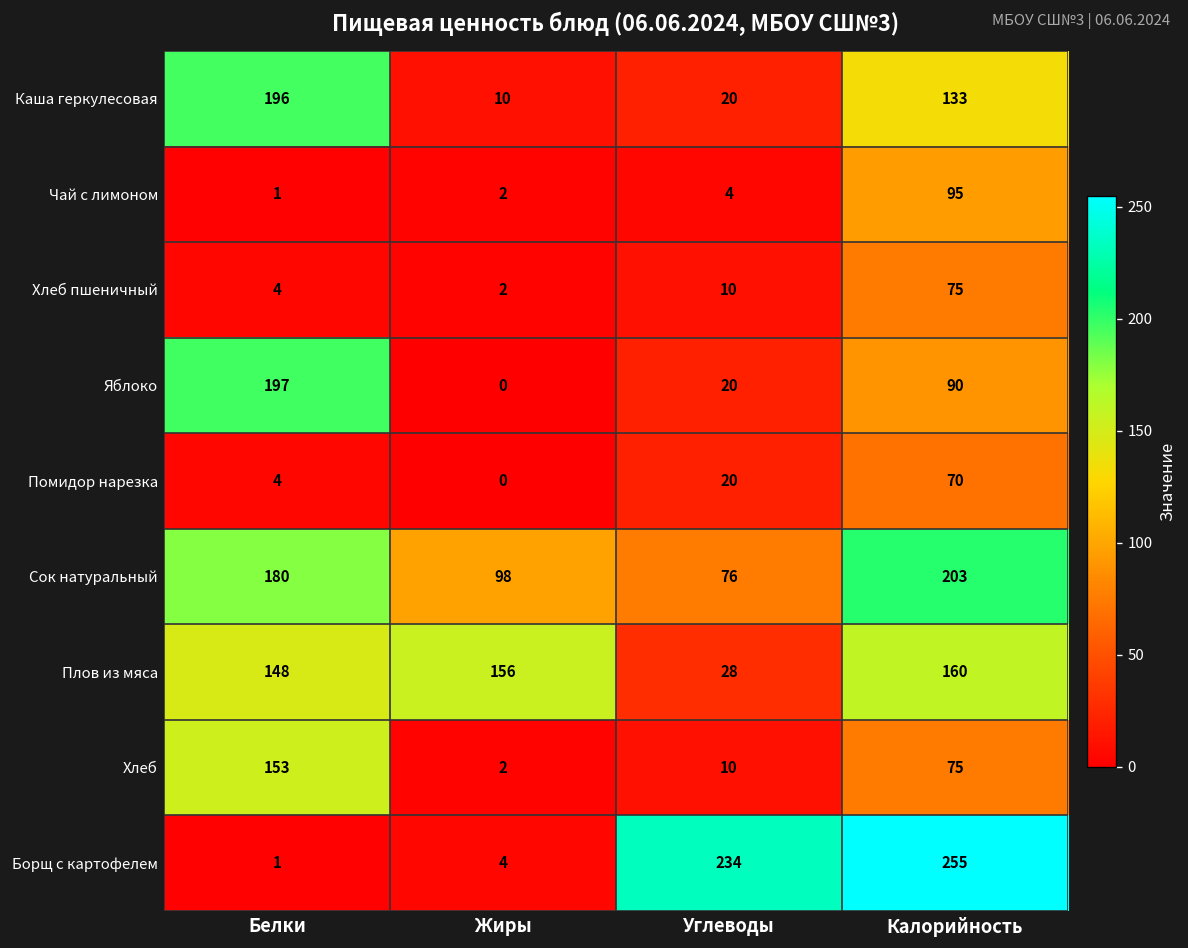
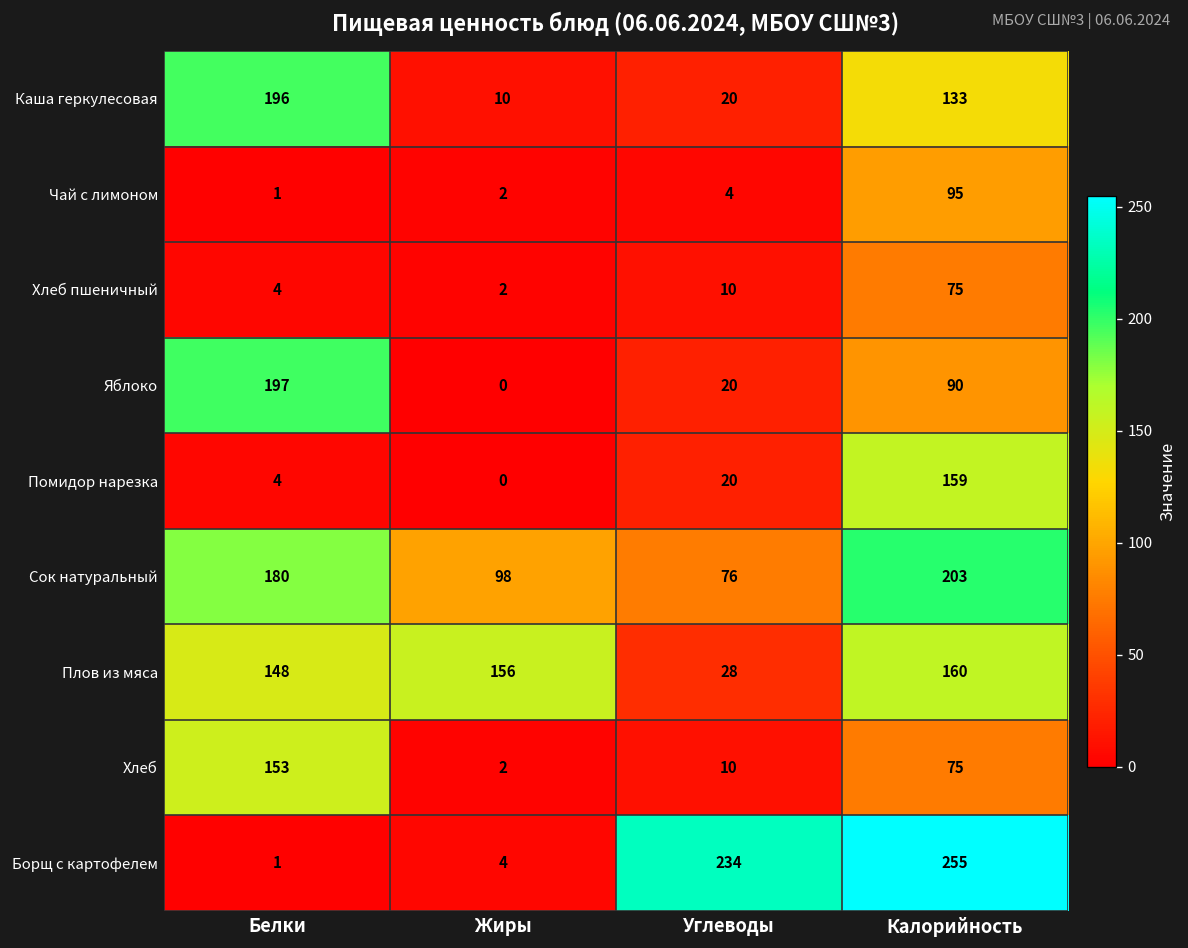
Помидор нарезка, Калорийность: 70 -> 159
